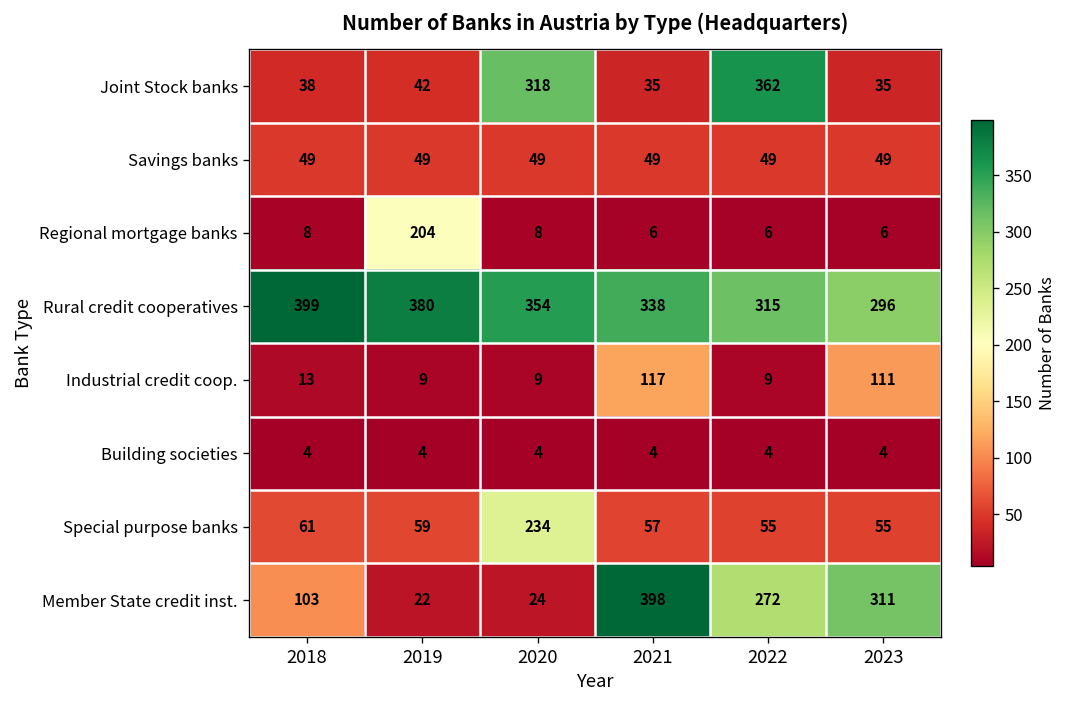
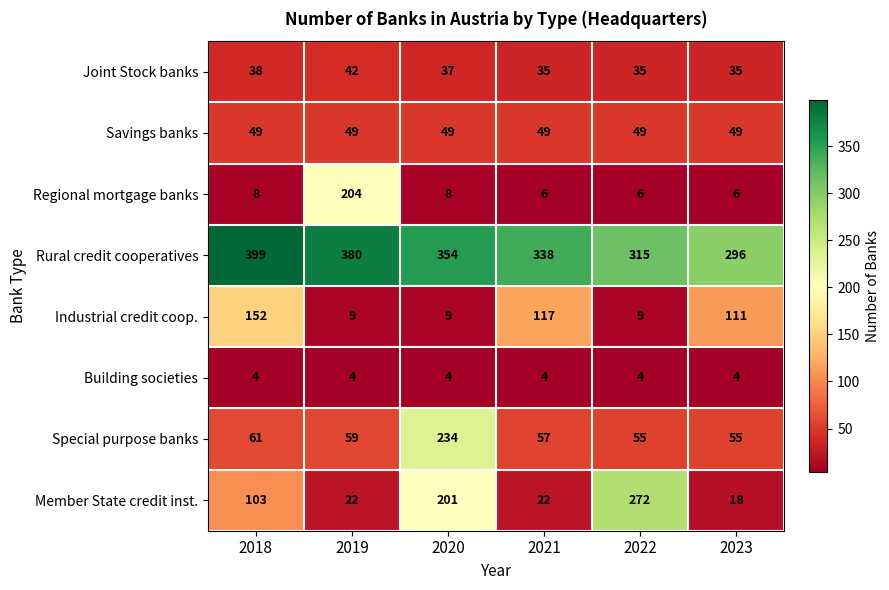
Joint Stock banks, 2020: 318 -> 37
Joint Stock banks, 2022: 362 -> 35
Industrial credit coop., 2018: 13 -> 152
Member State credit inst., 2020: 24 -> 201
Member State credit inst., 2021: 398 -> 22
Member State credit inst., 2023: 311 -> 18
